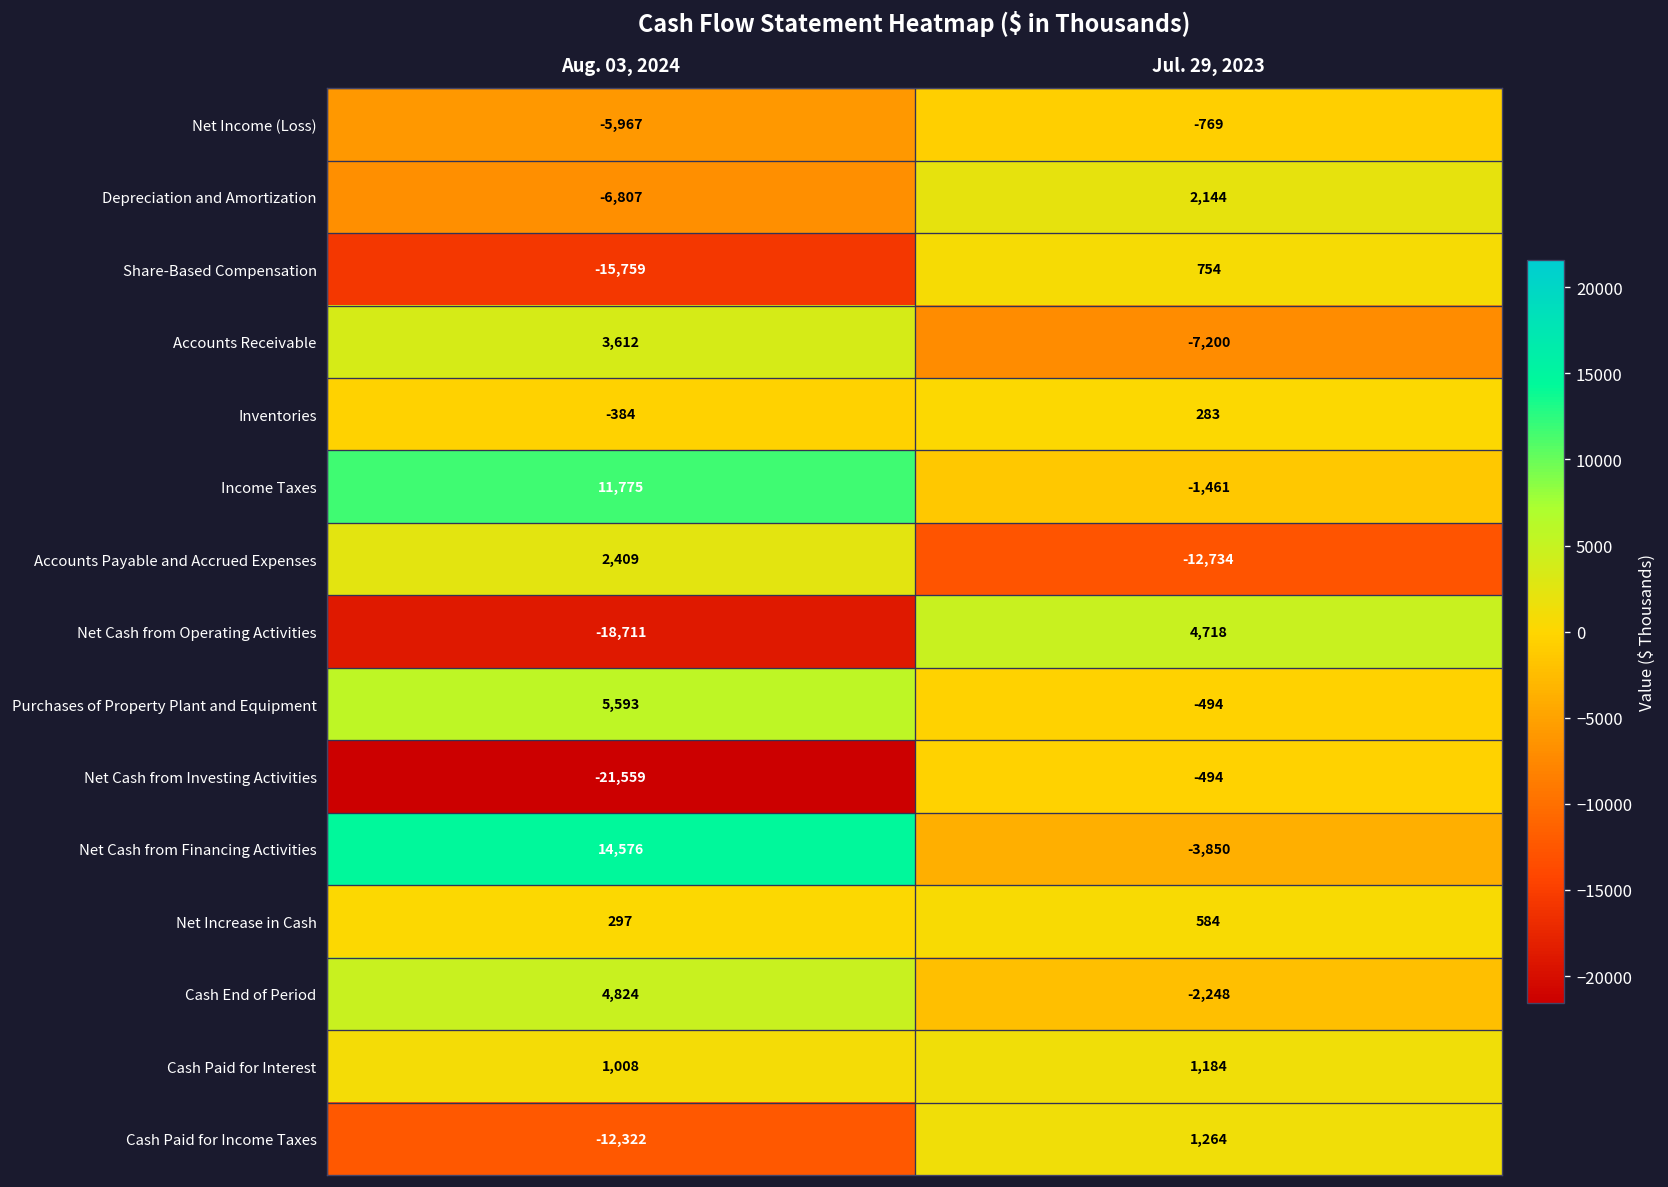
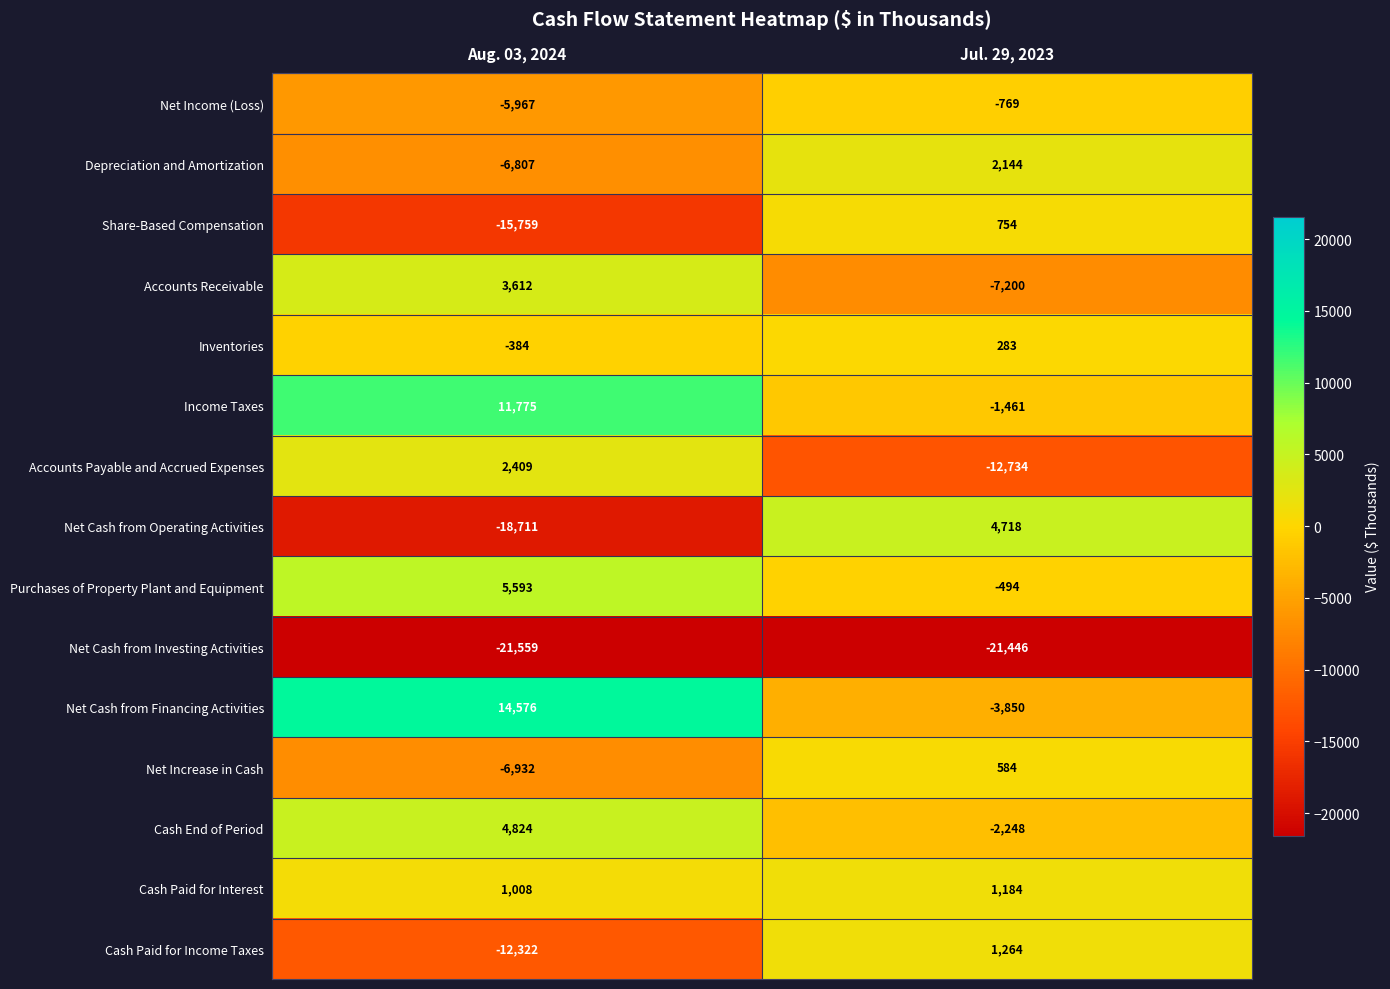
Net Cash from Investing Activities, Jul. 29, 2023: -494 -> -21,446
Net Increase in Cash, Aug. 03, 2024: 297 -> -6,932
